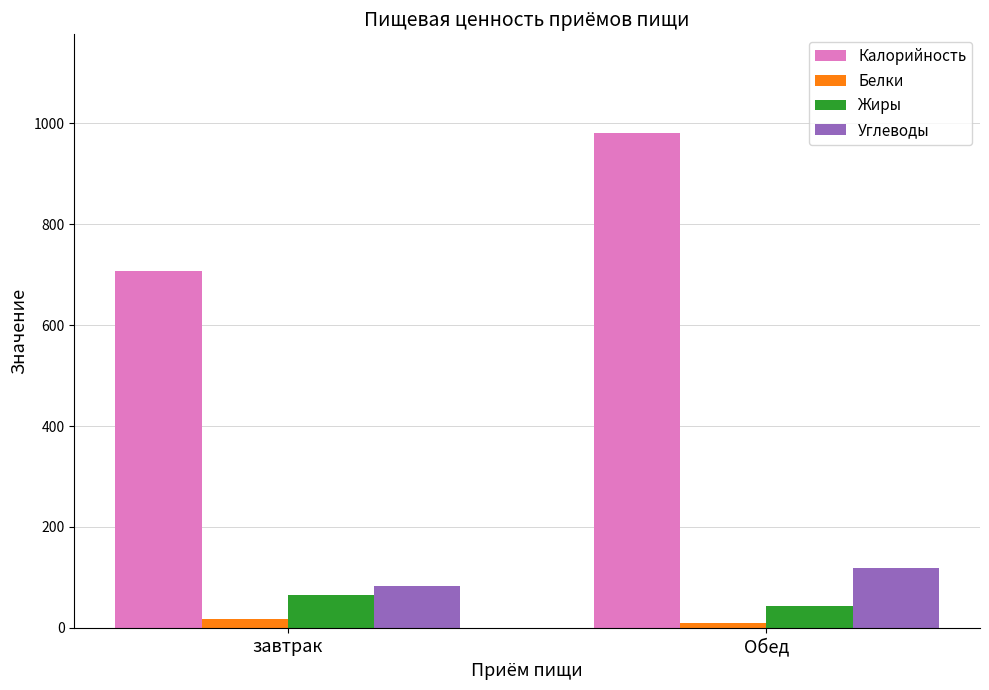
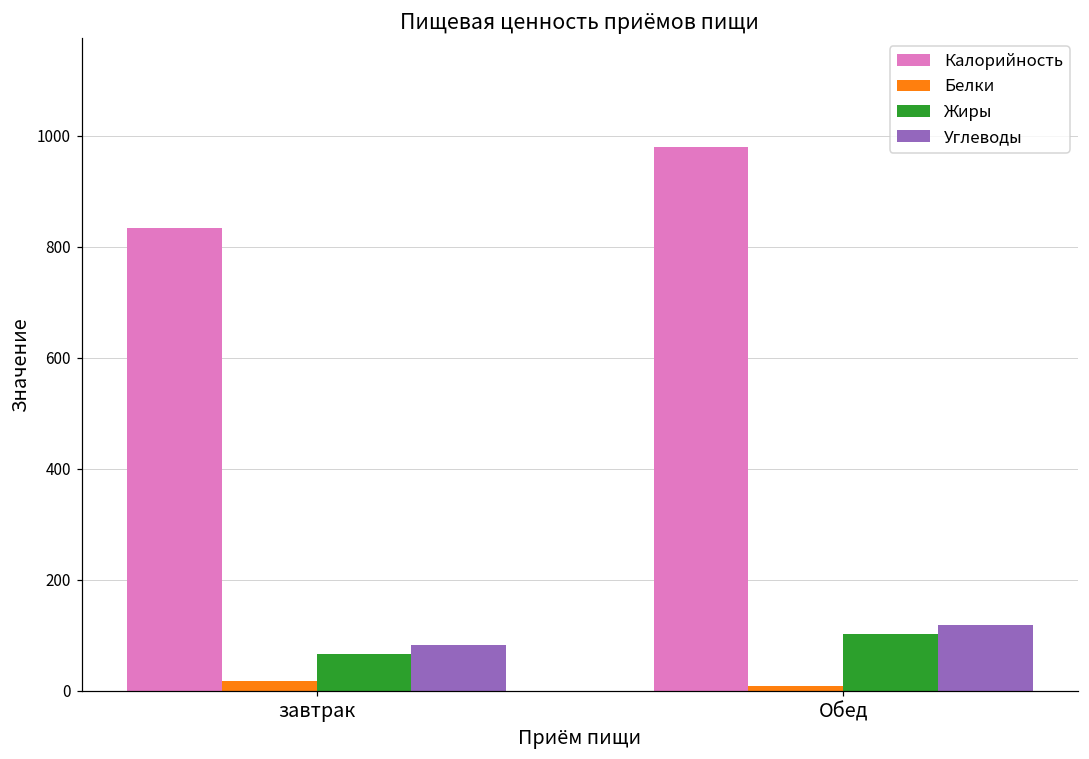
Калорийность, завтрак: 710 -> 830
Жиры, Обед: 40 -> 100
